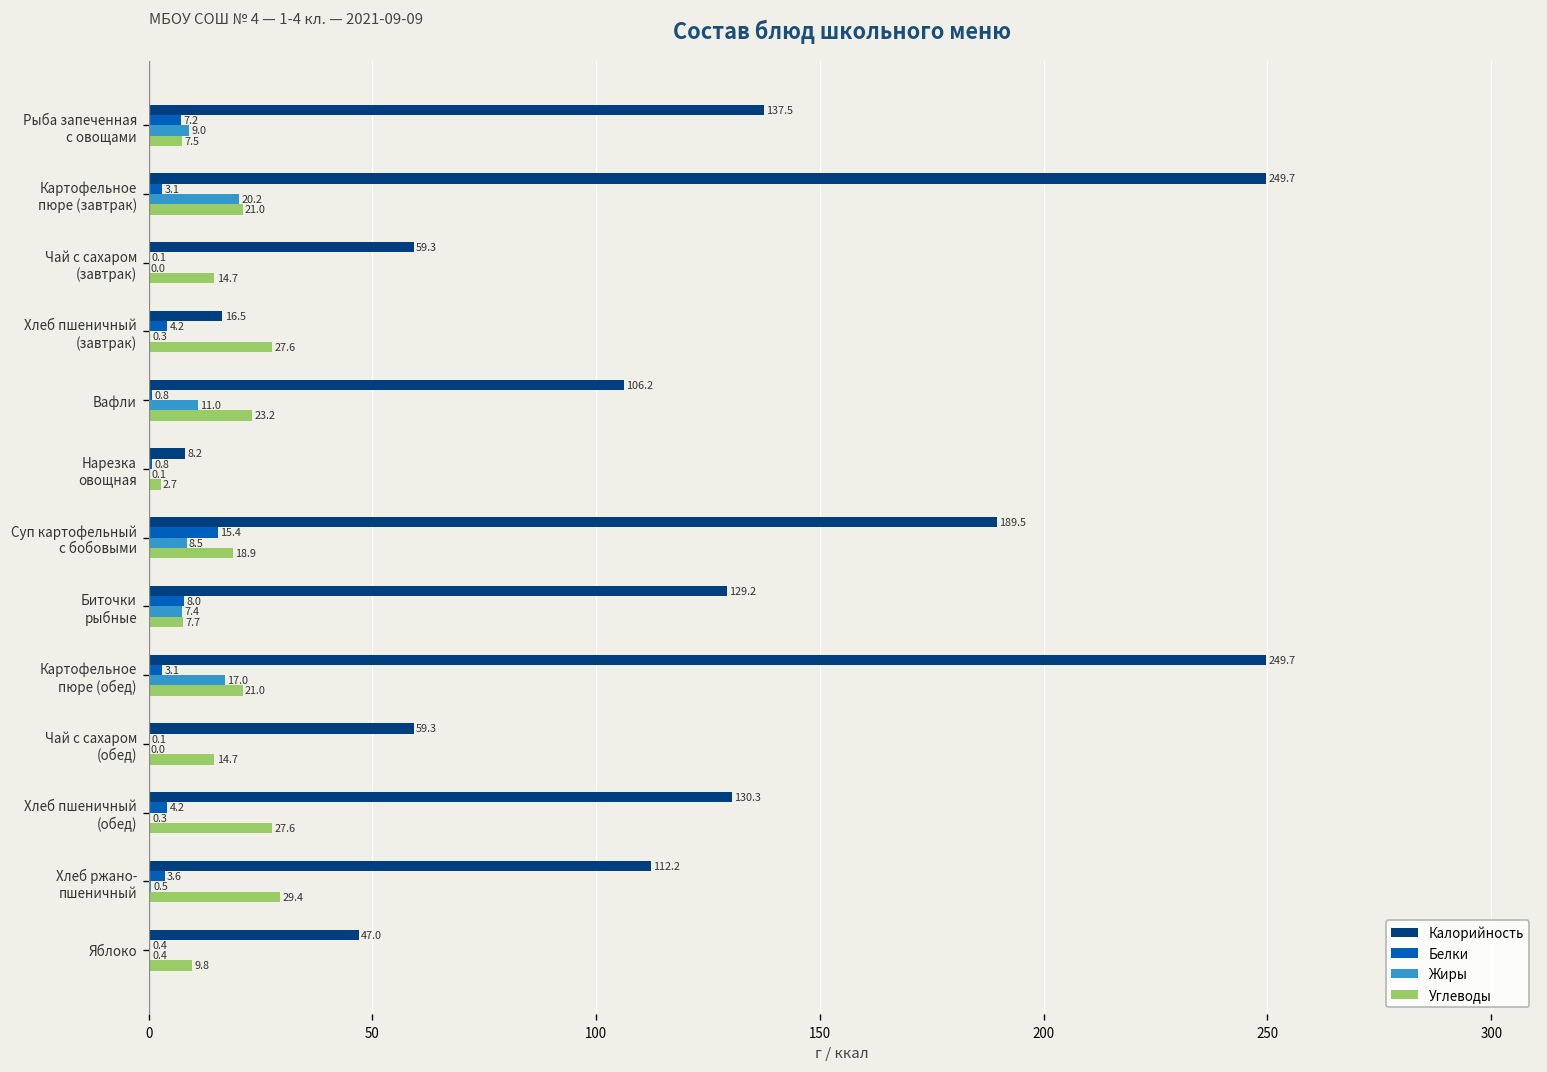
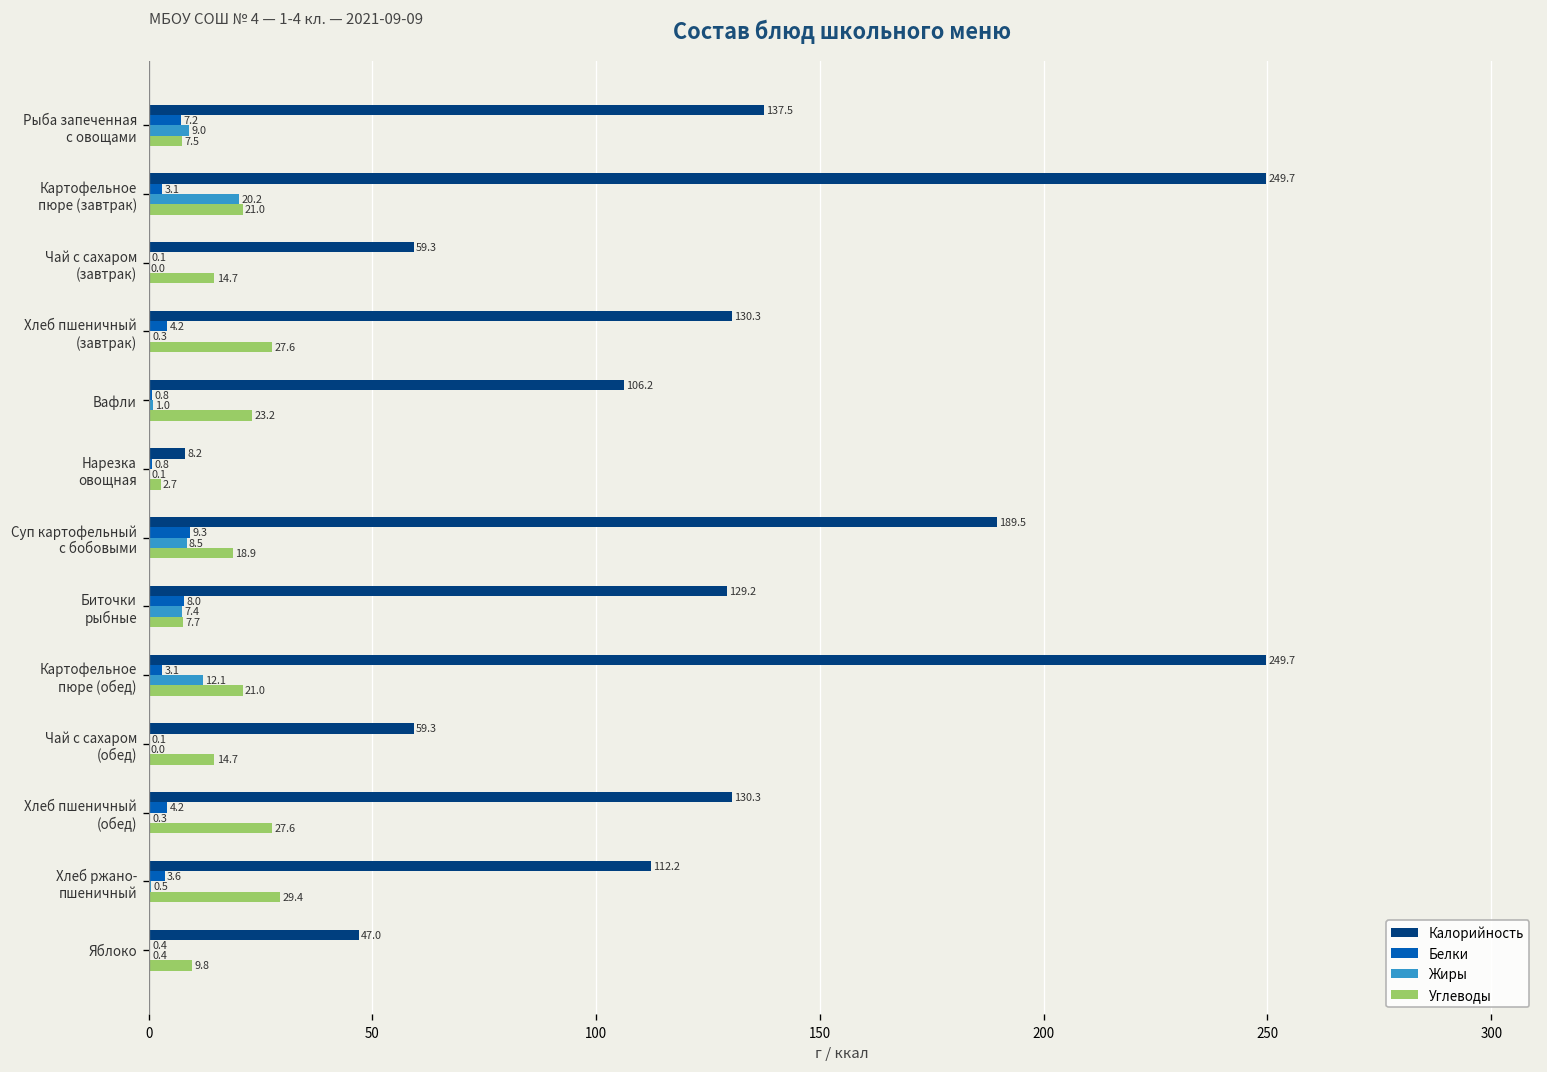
Калорийность, Хлеб пшеничный (завтрак): 16.5 -> 130.3
Жиры, Вафли: 11.0 -> 1.0
Белки, Суп картофельный с бобовыми: 15.4 -> 9.3
Жиры, Картофельное пюре (обед): 17.0 -> 12.1
